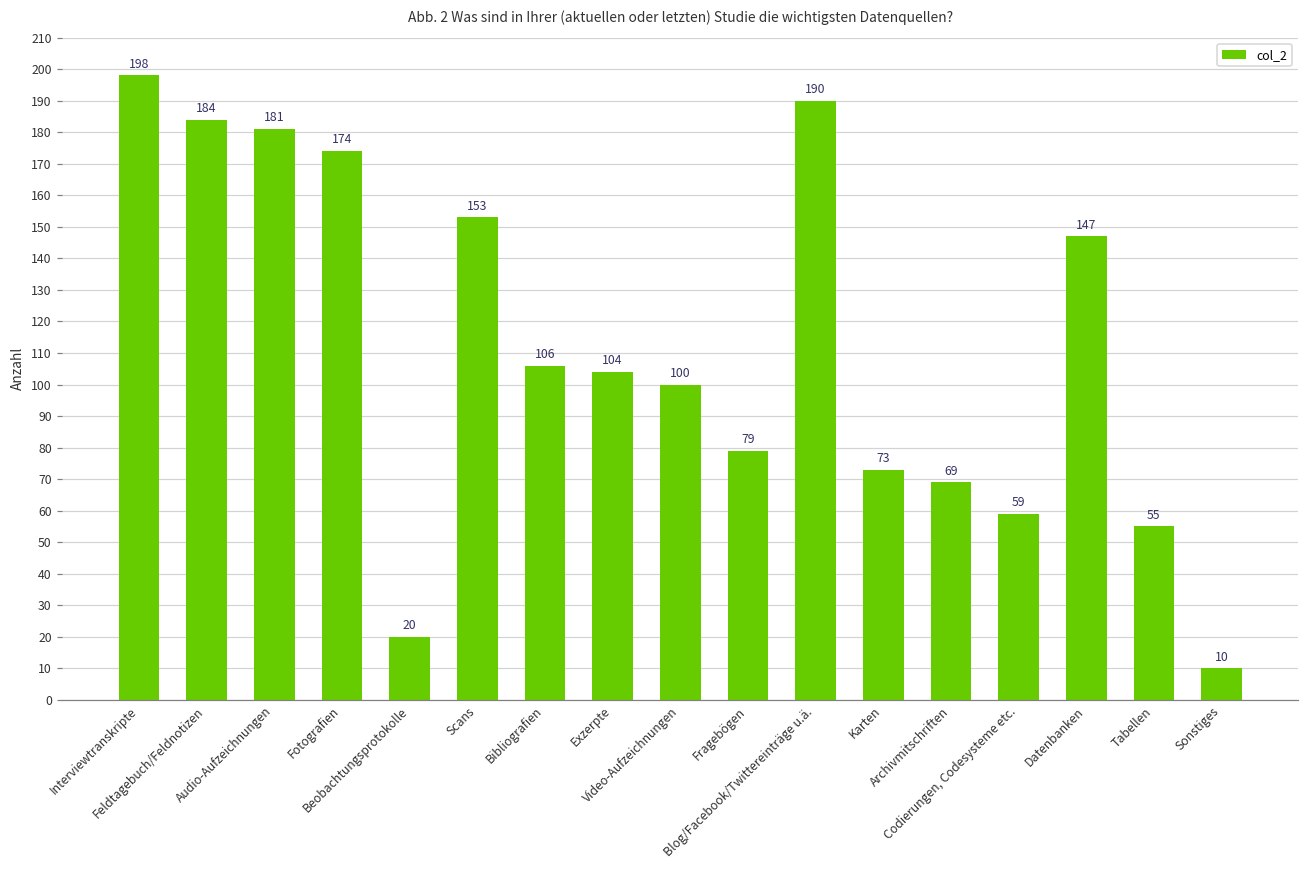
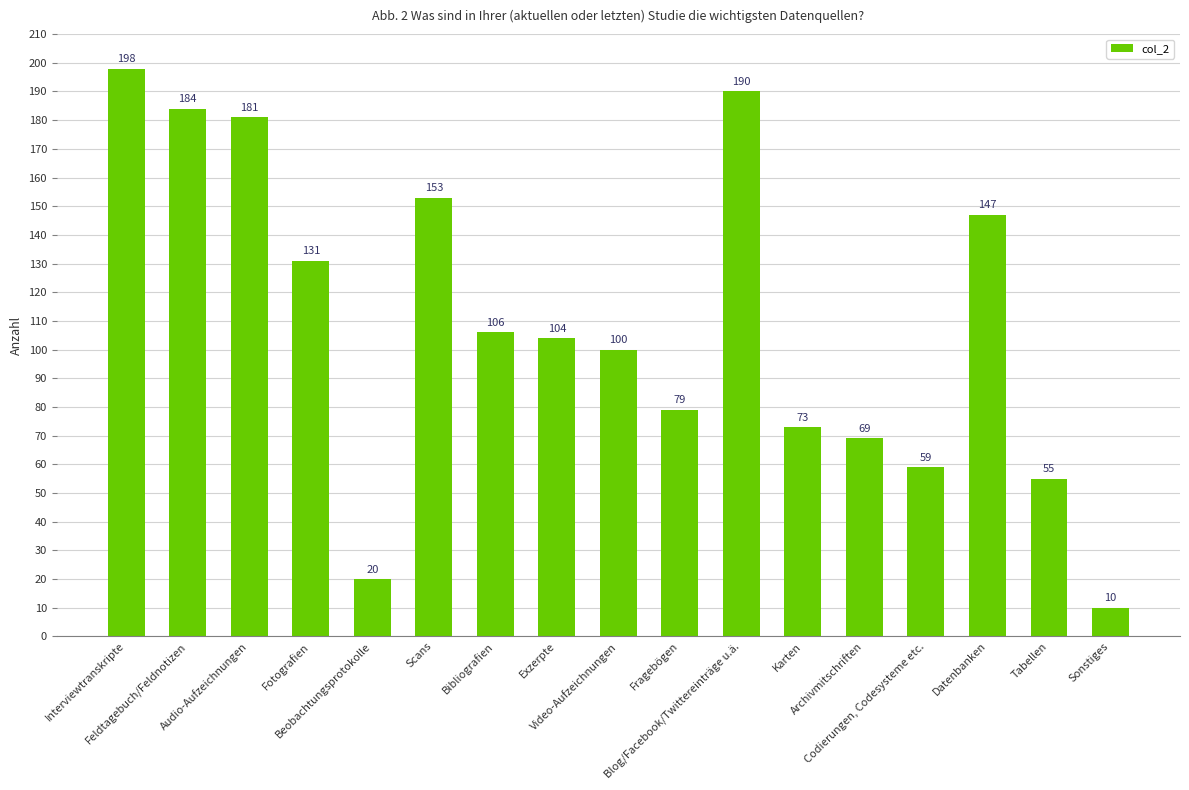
Fotografien: 174 -> 131
